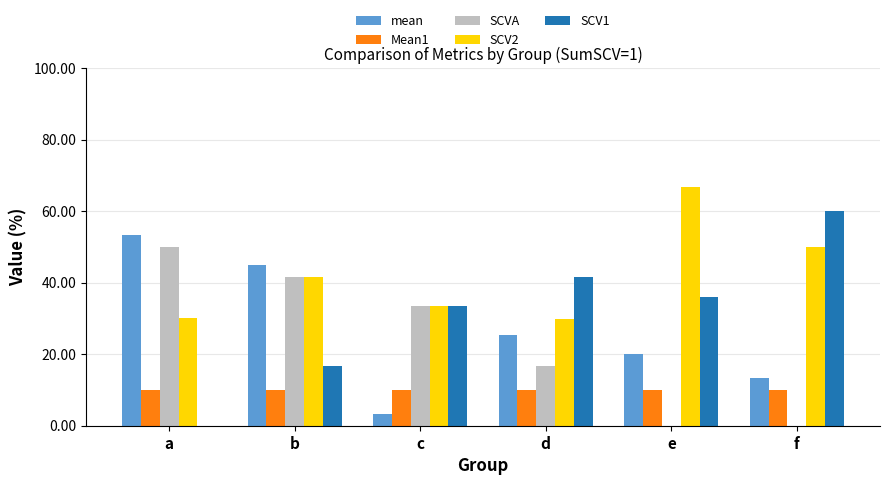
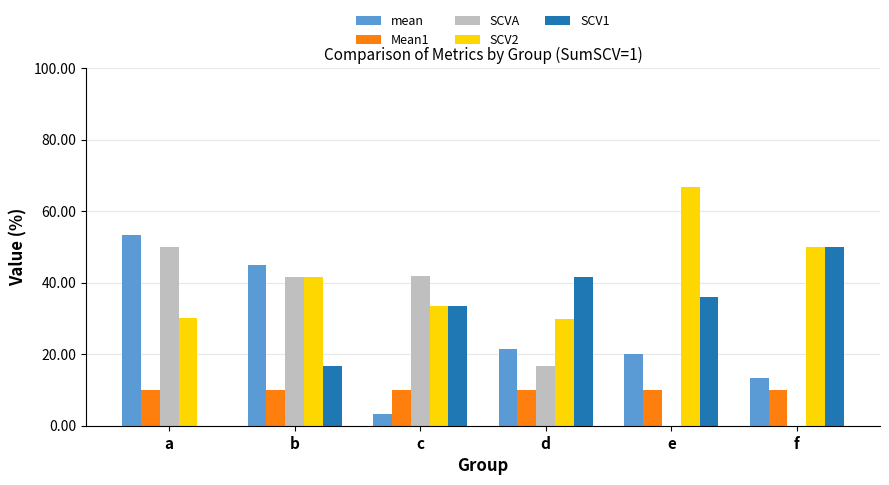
SCVA, c: 33 -> 42
mean, d: 25 -> 22
SCV1, f: 60 -> 50
